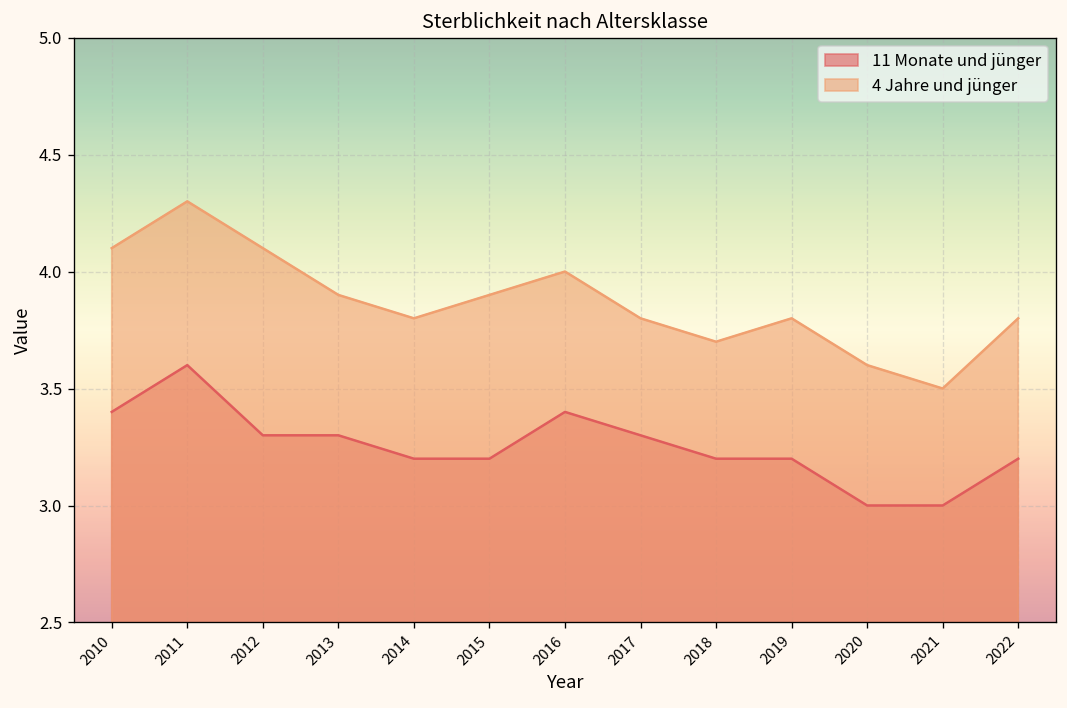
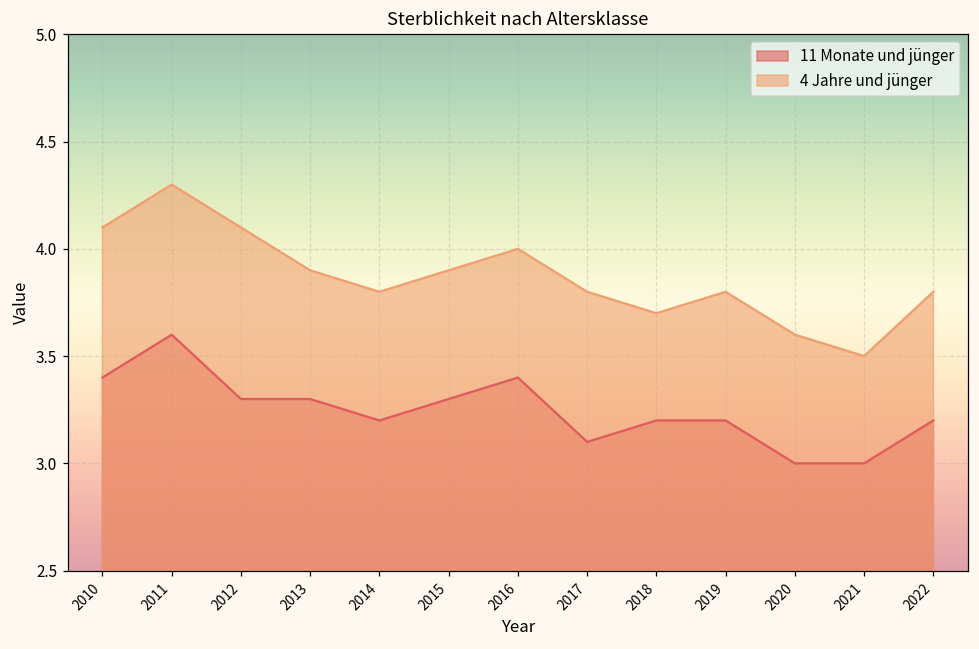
11 Monate und jünger, 2015: 3.2 -> 3.3
11 Monate und jünger, 2017: 3.3 -> 3.1
